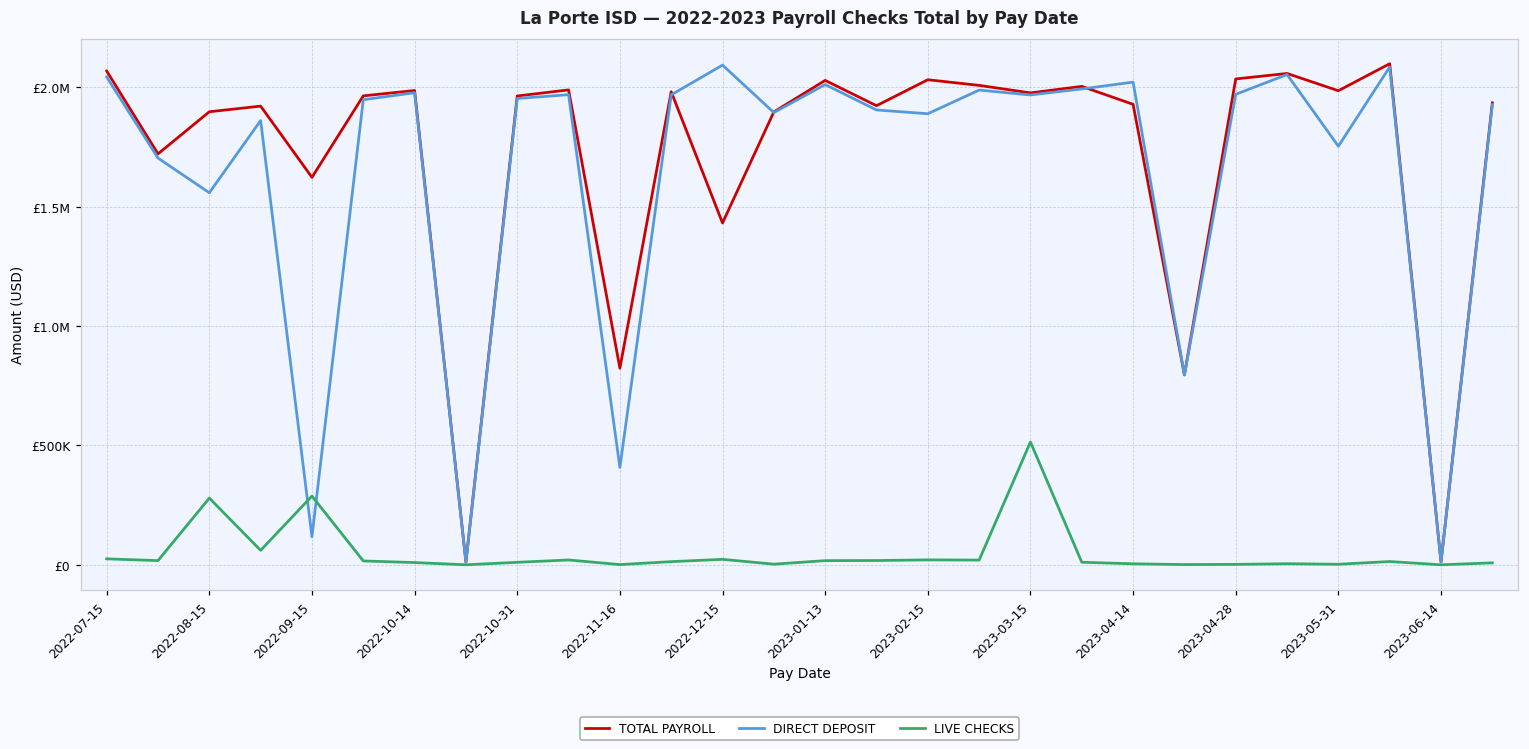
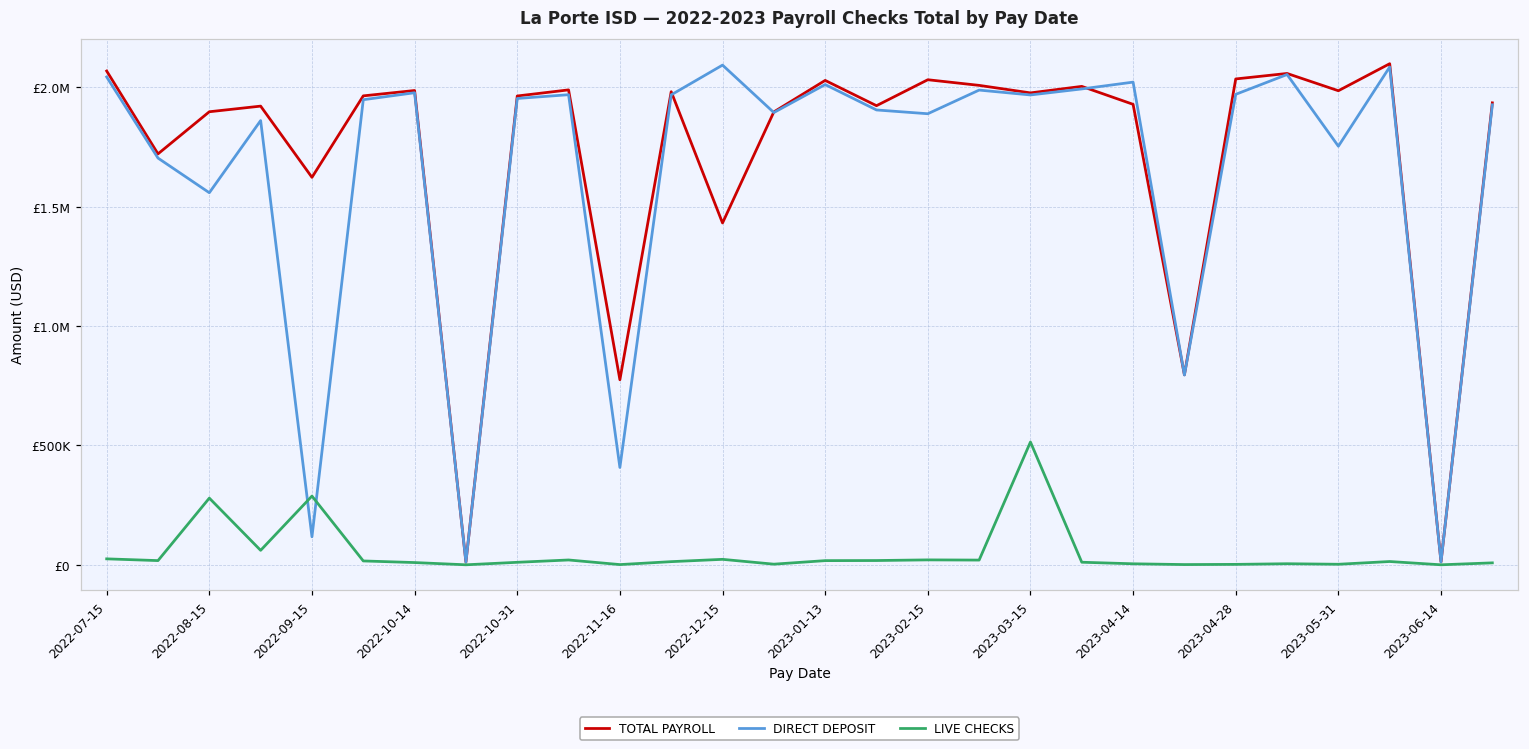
TOTAL PAYROLL, 2022-11-16: £820000 -> £780000
